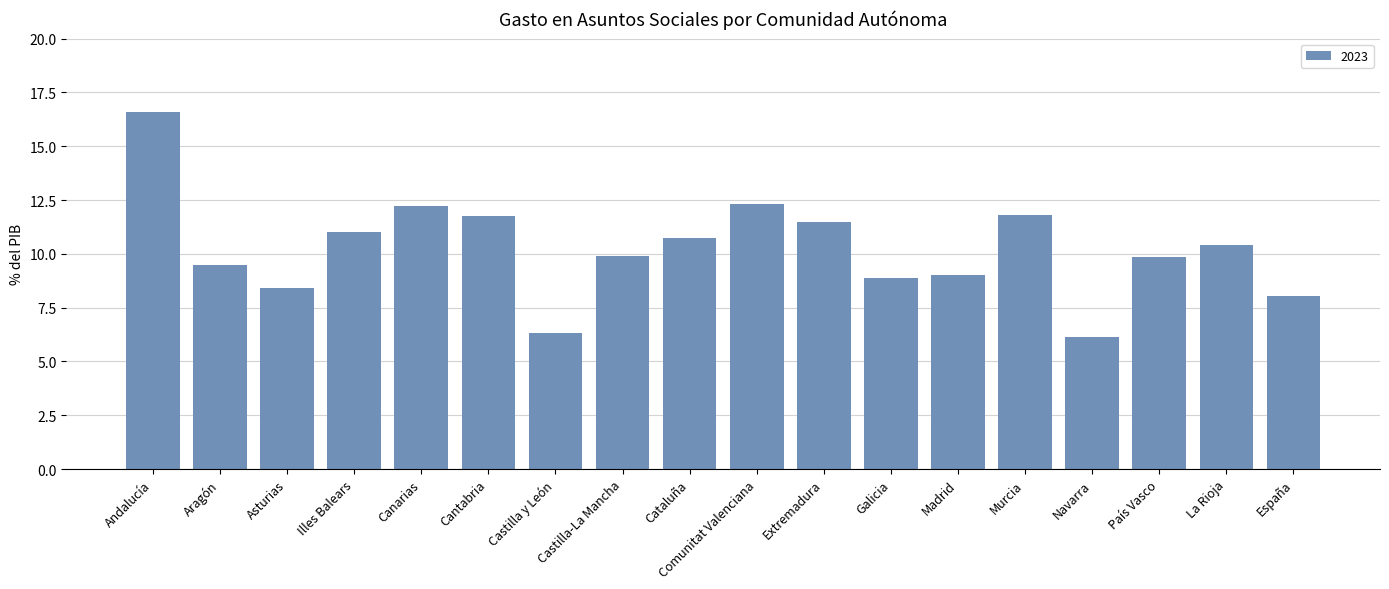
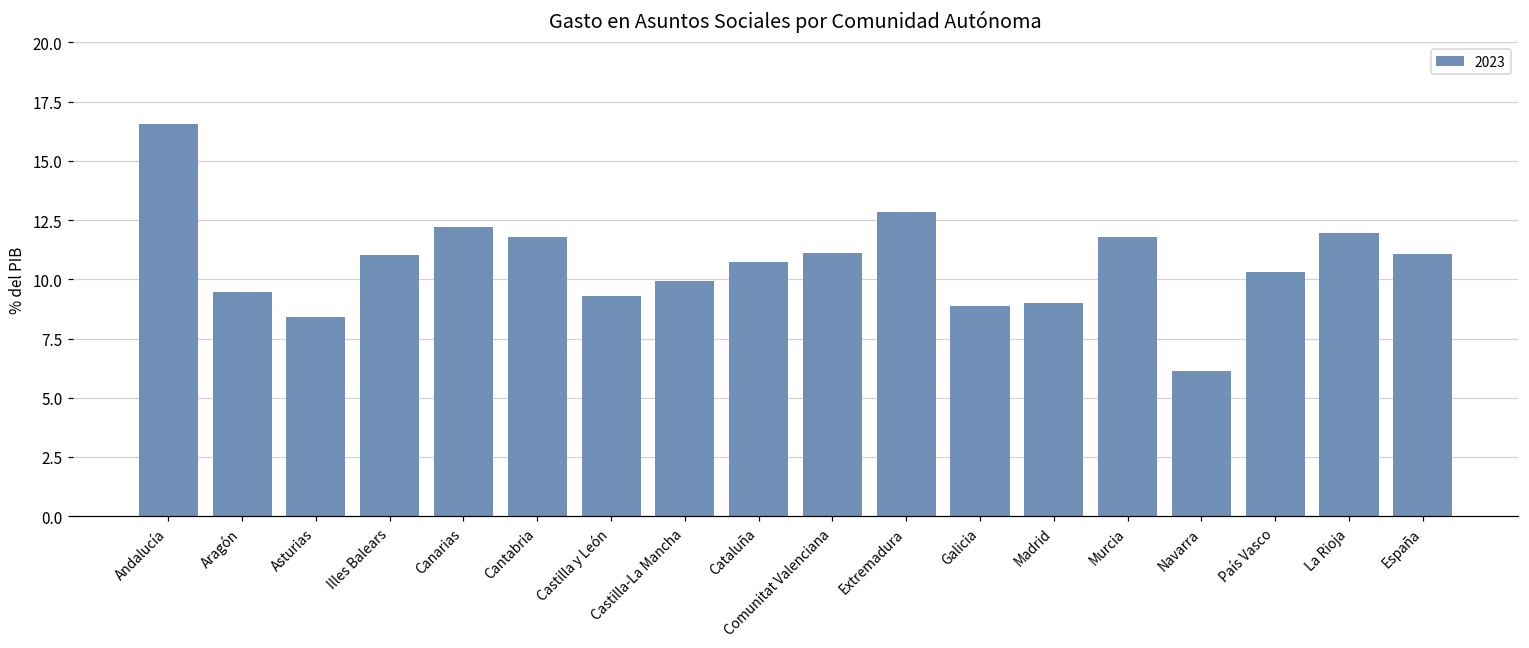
Castilla y León: 6.3 -> 9.3
Comunitat Valenciana: 12.3 -> 11.1
Extremadura: 11.5 -> 12.9
País Vasco: 9.8 -> 10.3
La Rioja: 10.4 -> 12.0
España: 8.0 -> 11.1
